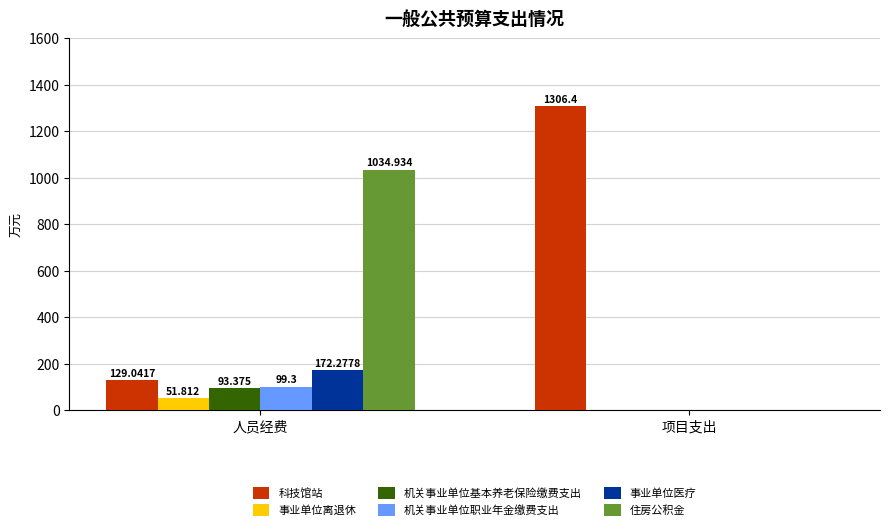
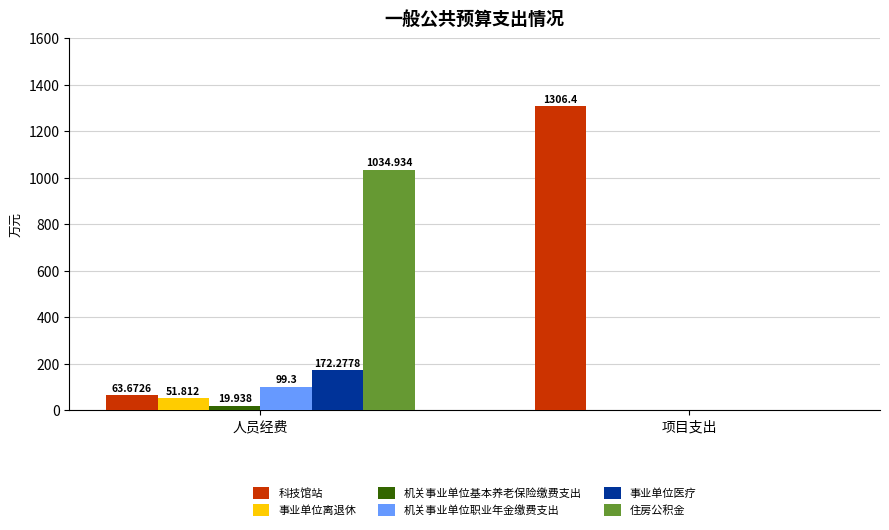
科技馆站, 人员经费: 129.0417 -> 63.6726
机关事业单位基本养老保险缴费支出, 人员经费: 93.375 -> 19.938
